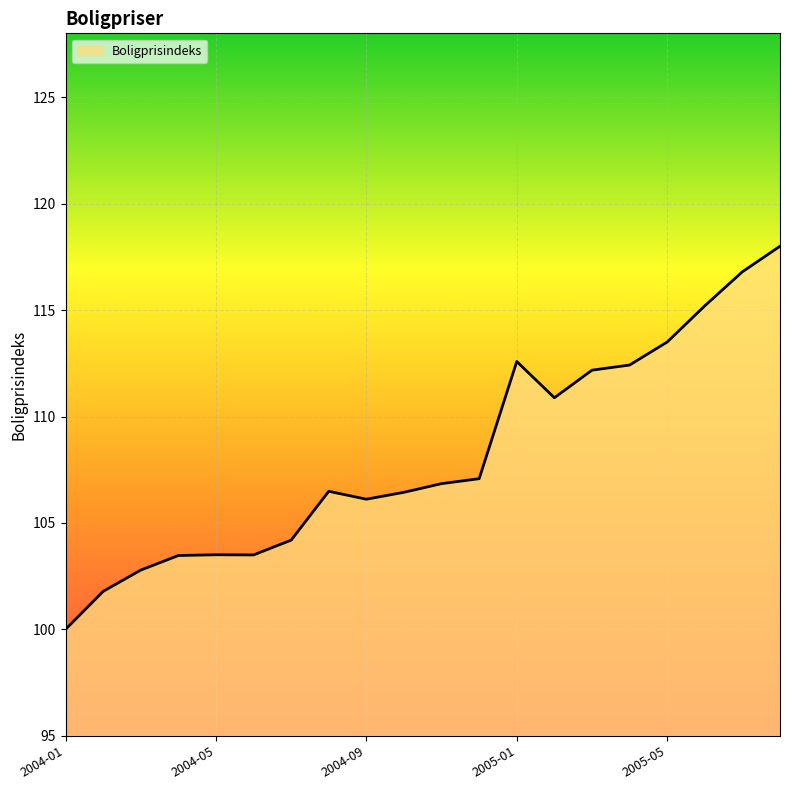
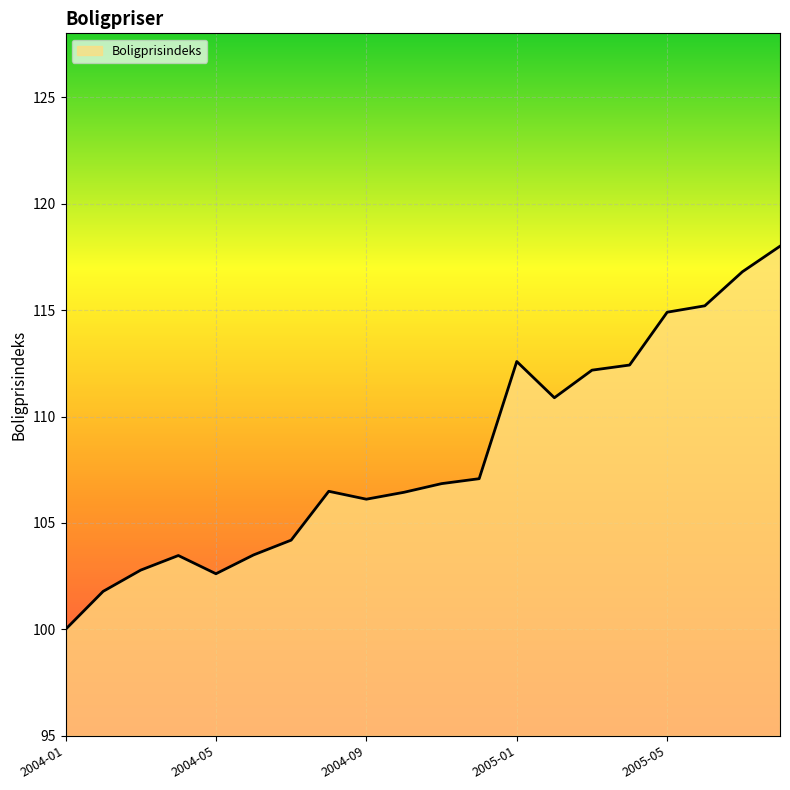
2004-05: 103.5 -> 102.6
2005-05: 113.5 -> 114.9
